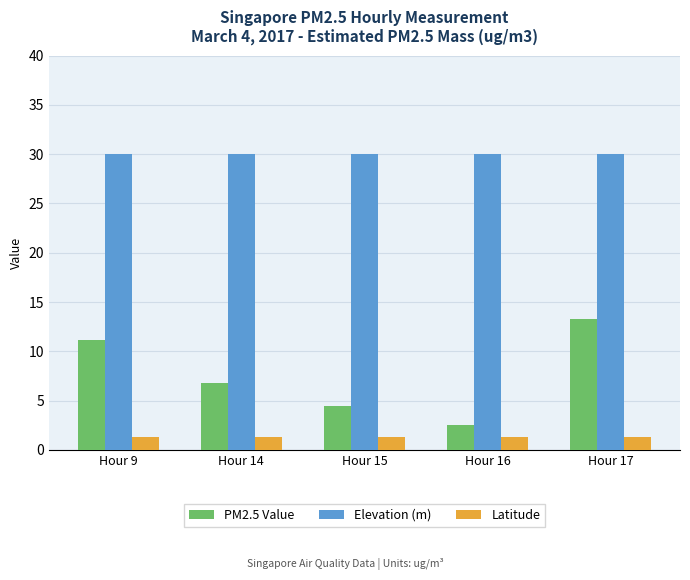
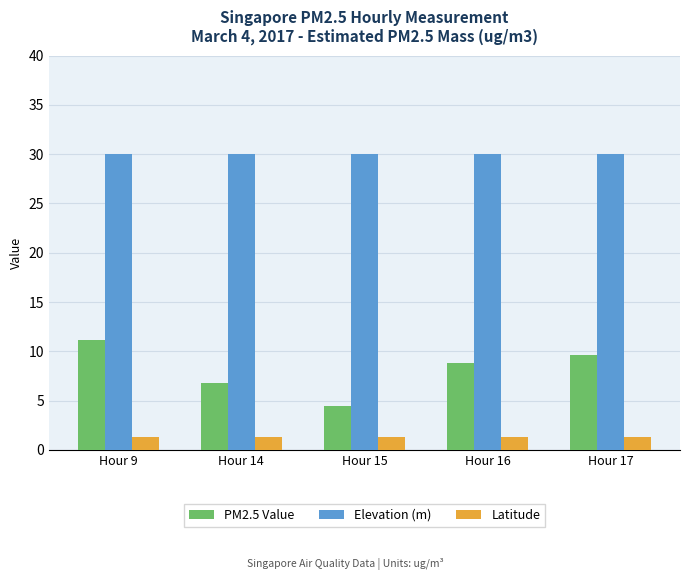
PM2.5 Value, Hour 16: 3 -> 9
PM2.5 Value, Hour 17: 13 -> 10
